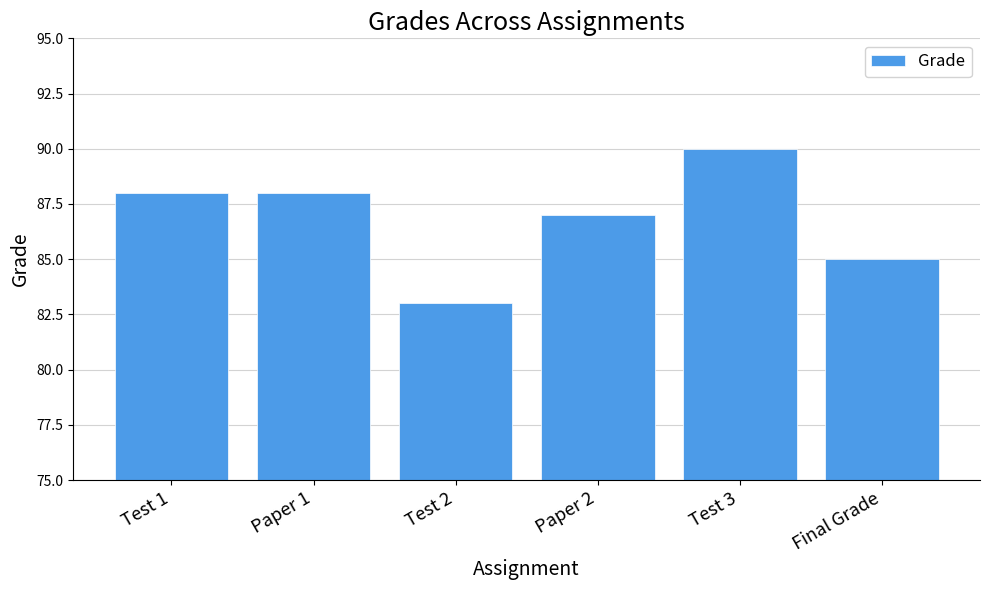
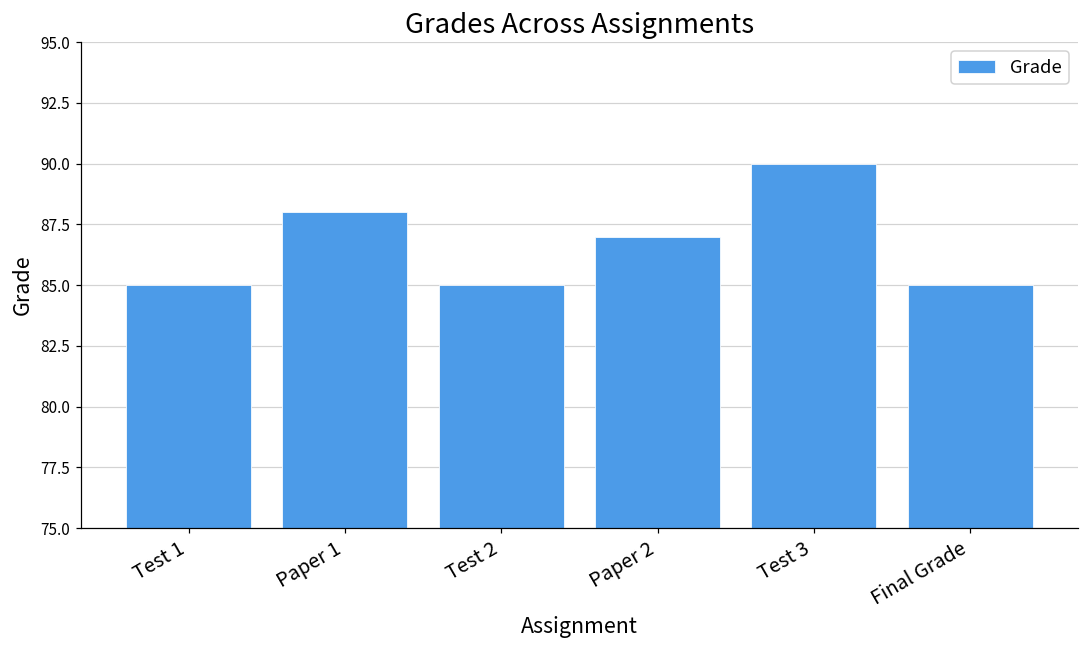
Test 1: 88 -> 85
Test 2: 83 -> 85
